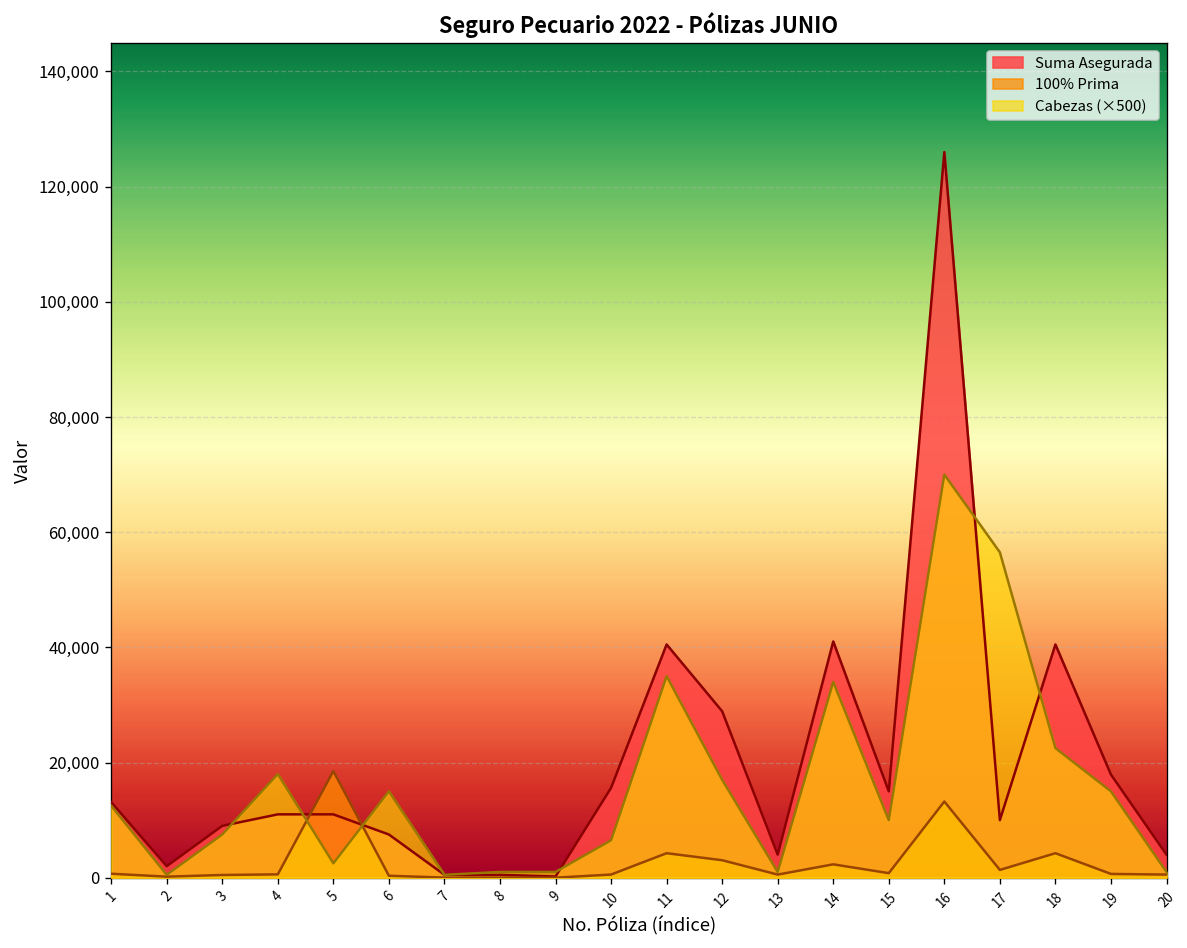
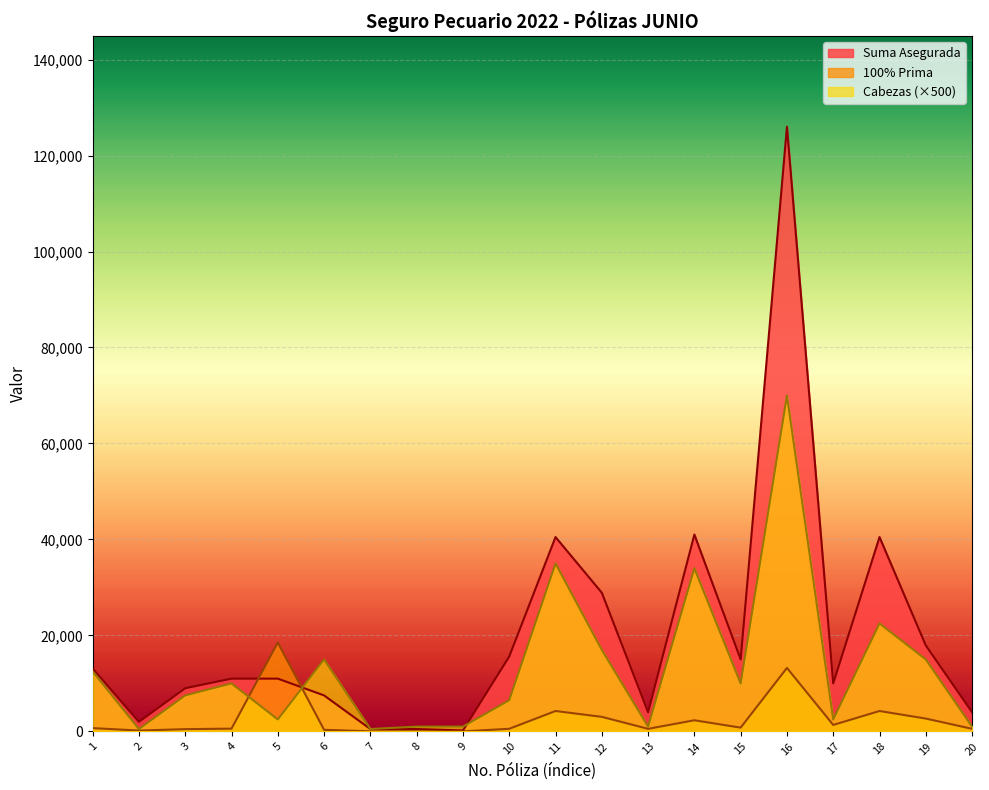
Cabezas (×500), 4: 18,000 -> 10,000
Cabezas (×500), 17: 57,000 -> 3,000
100% Prima, 19: 1,000 -> 3,000
